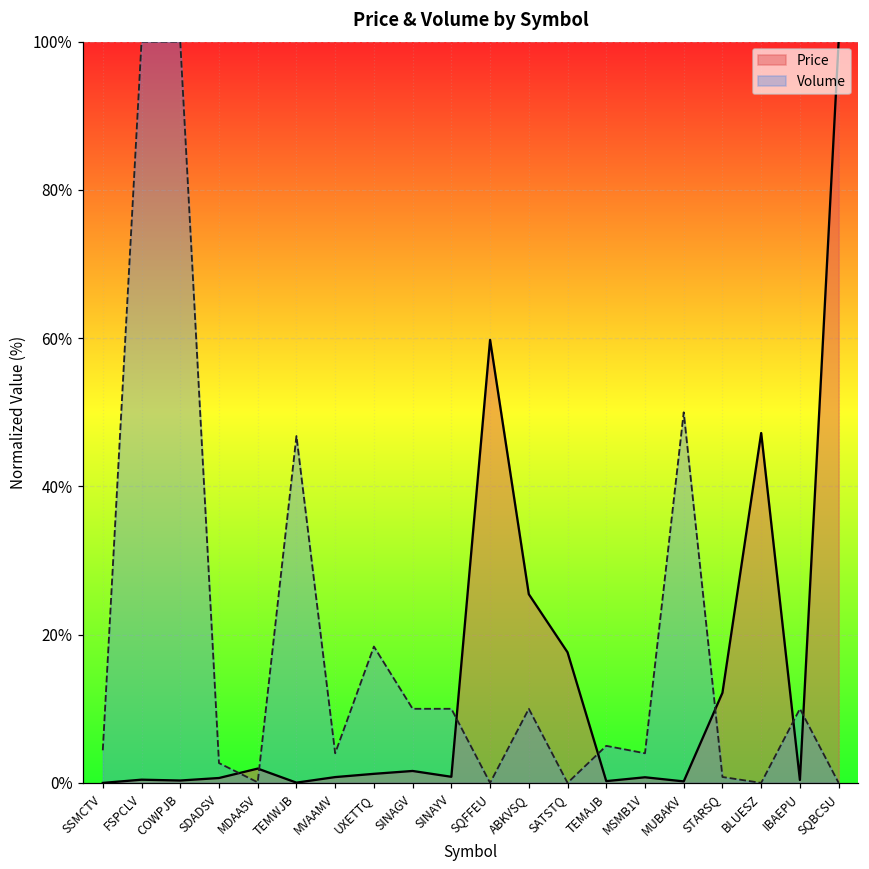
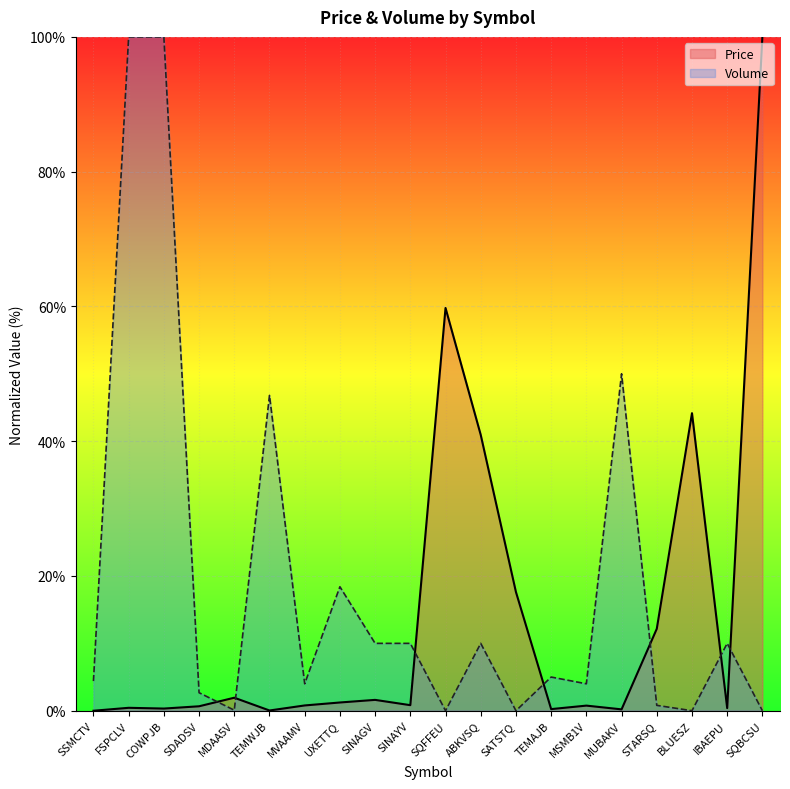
Price, ABKVSQ: 25% -> 41%
Price, BLUESZ: 47% -> 44%
